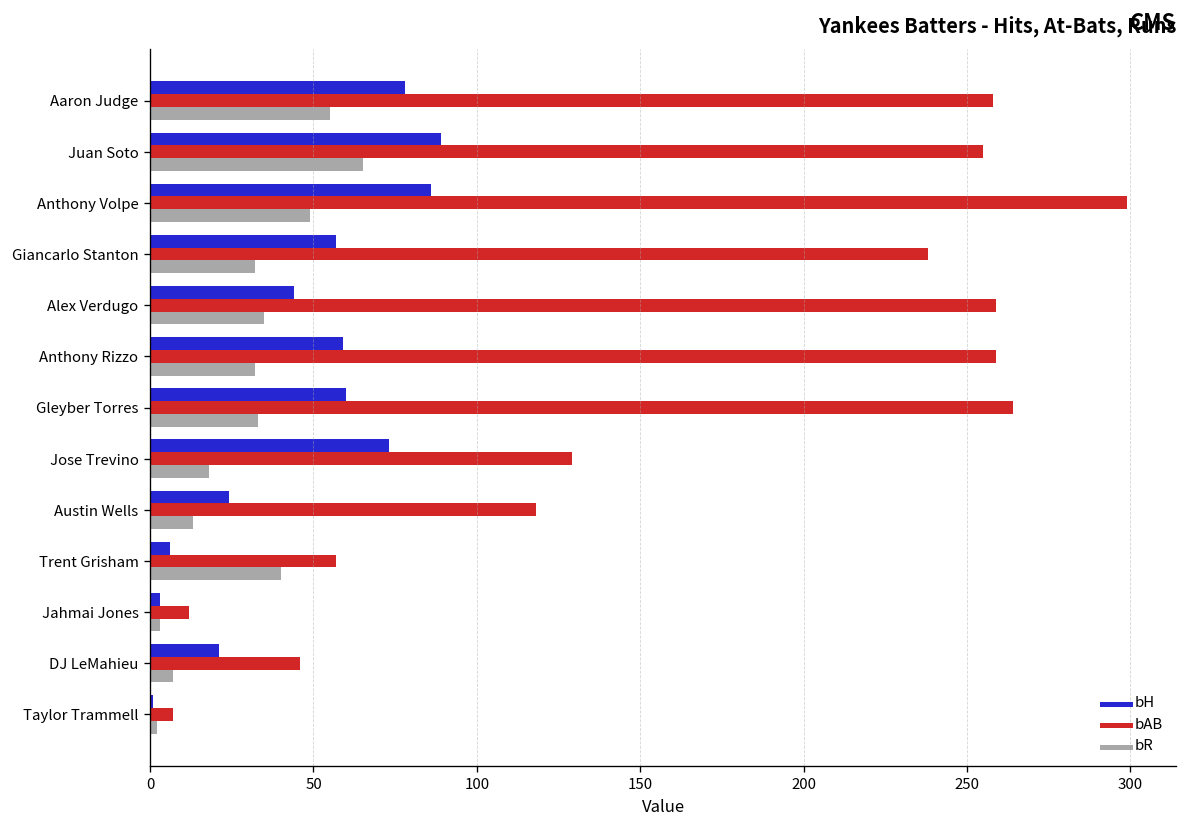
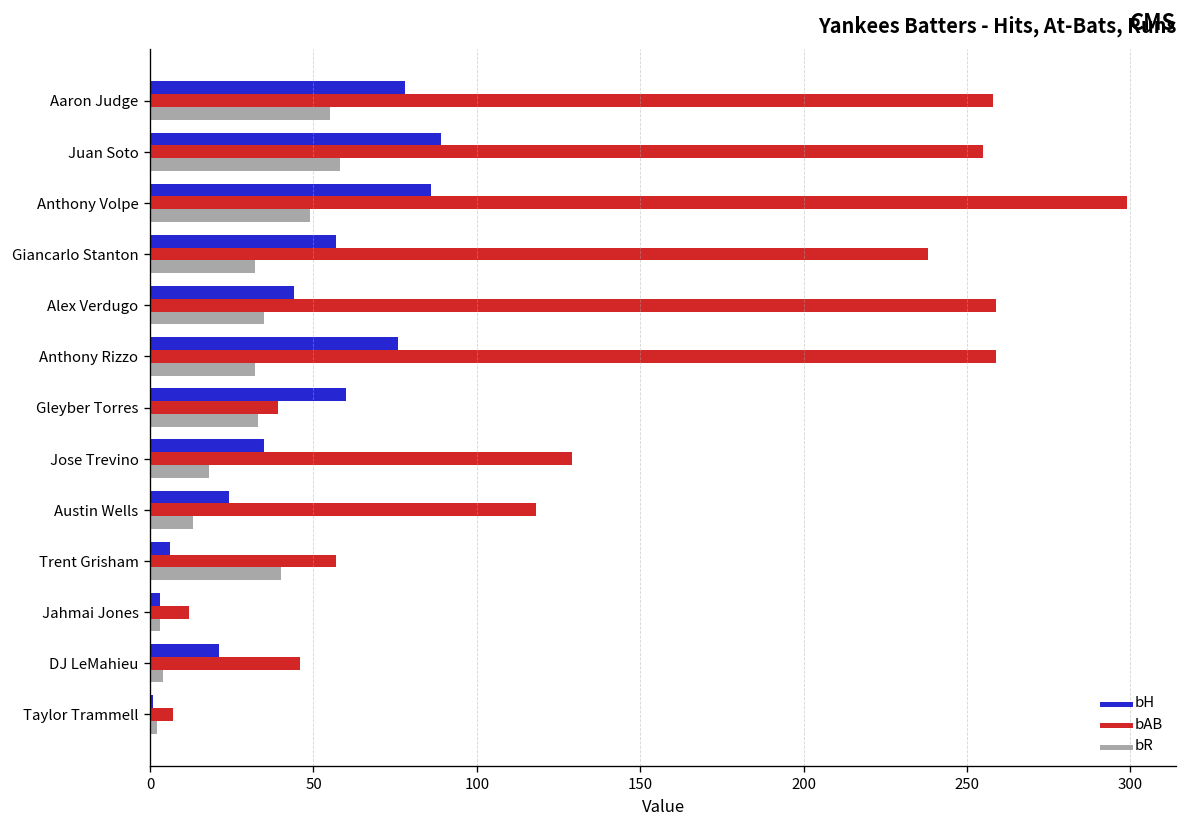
bR, Juan Soto: 65 -> 58
bH, Anthony Rizzo: 59 -> 76
bAB, Gleyber Torres: 264 -> 39
bH, Jose Trevino: 73 -> 35
bR, DJ LeMahieu: 7 -> 4
